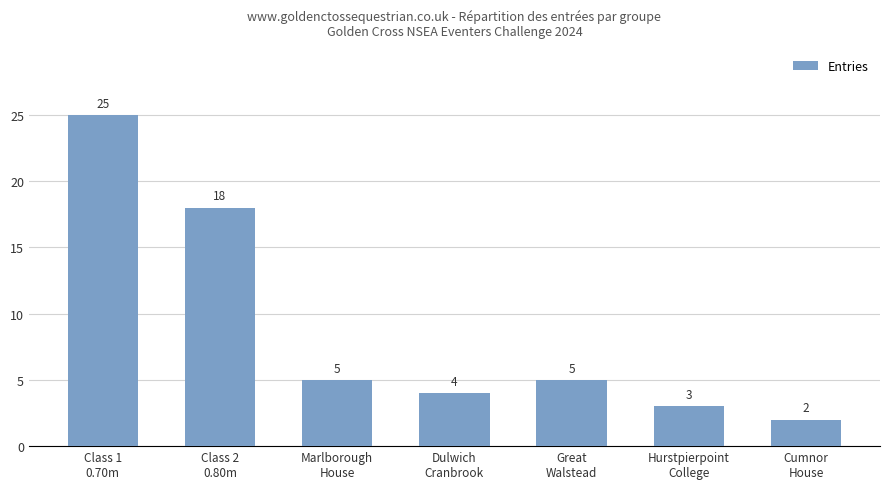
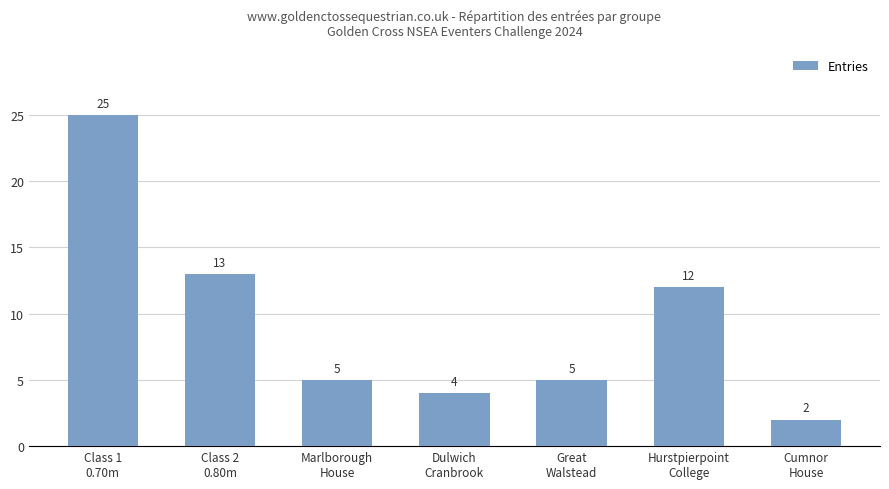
Class 2 0.80m: 18 -> 13
Hurstpierpoint College: 3 -> 12
